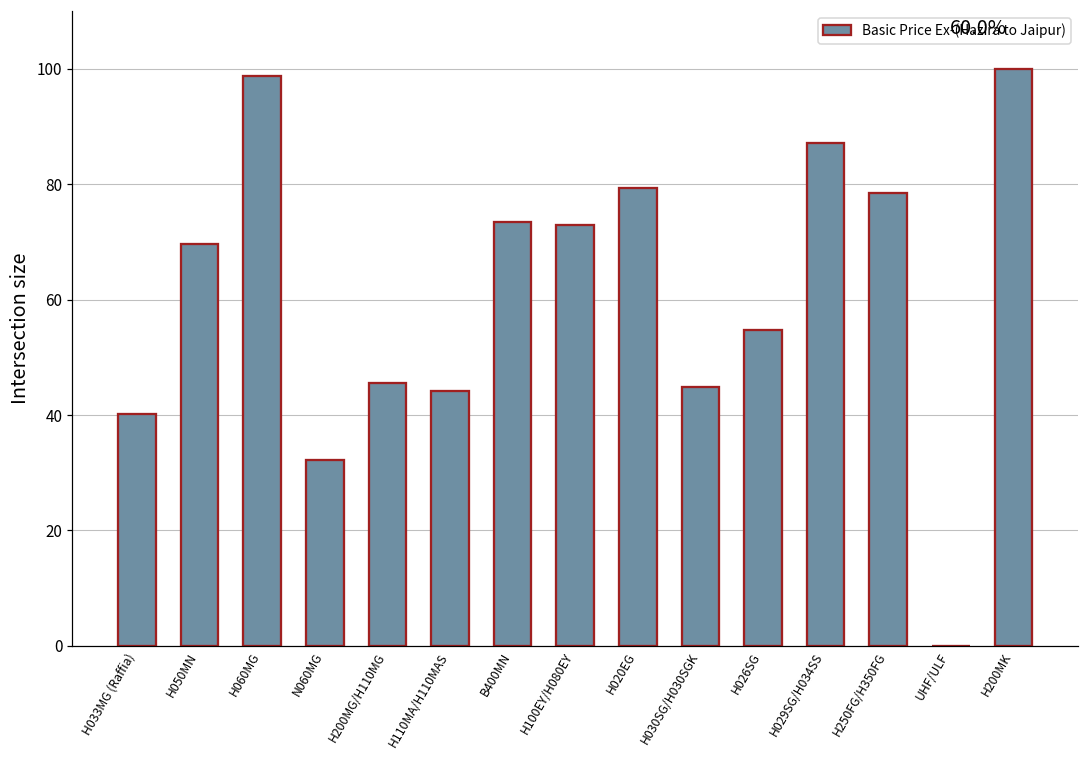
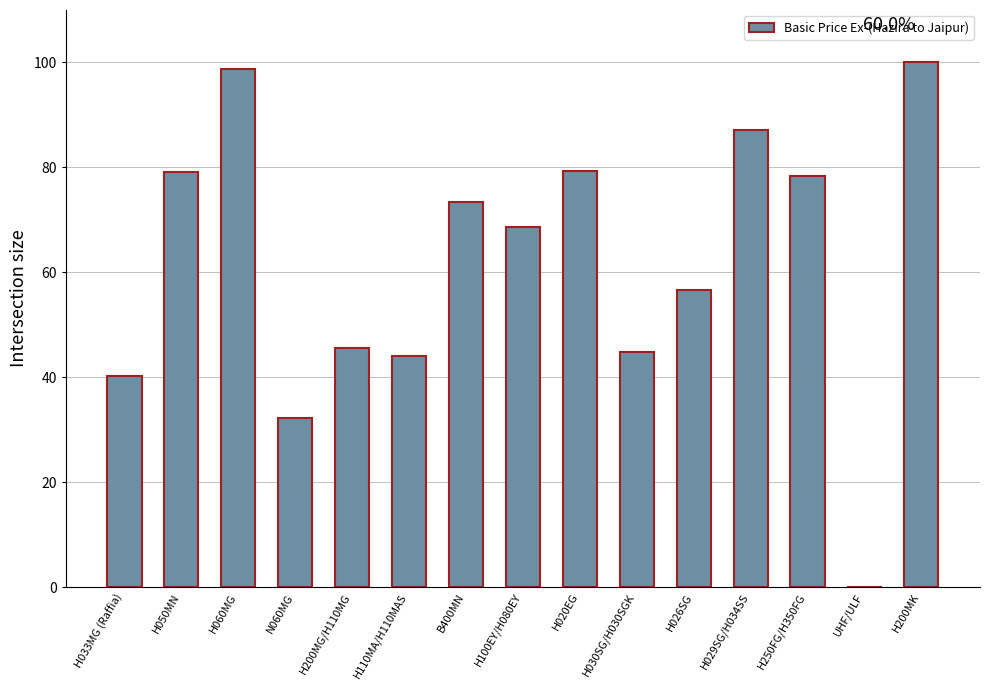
H050MN: 70 -> 79
H100EY/H080EY: 73 -> 69
H026SG: 55 -> 57
